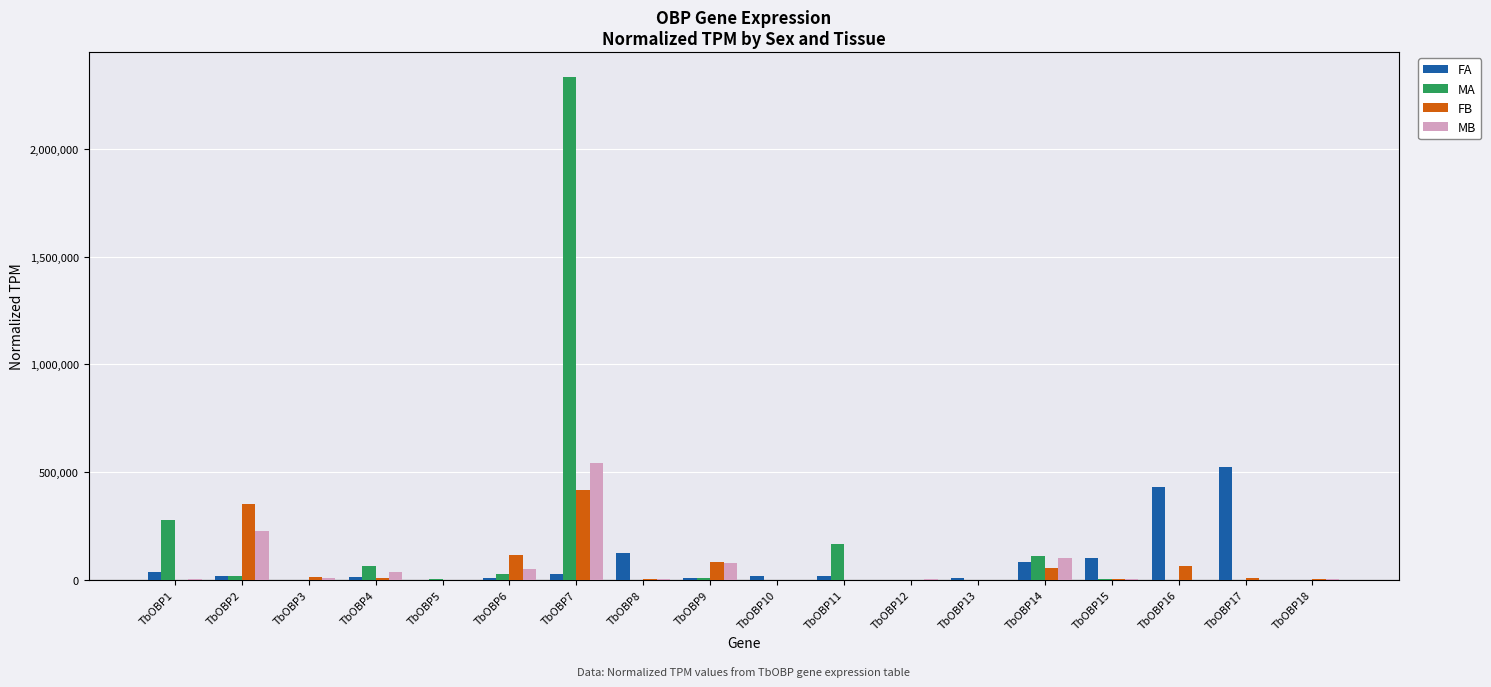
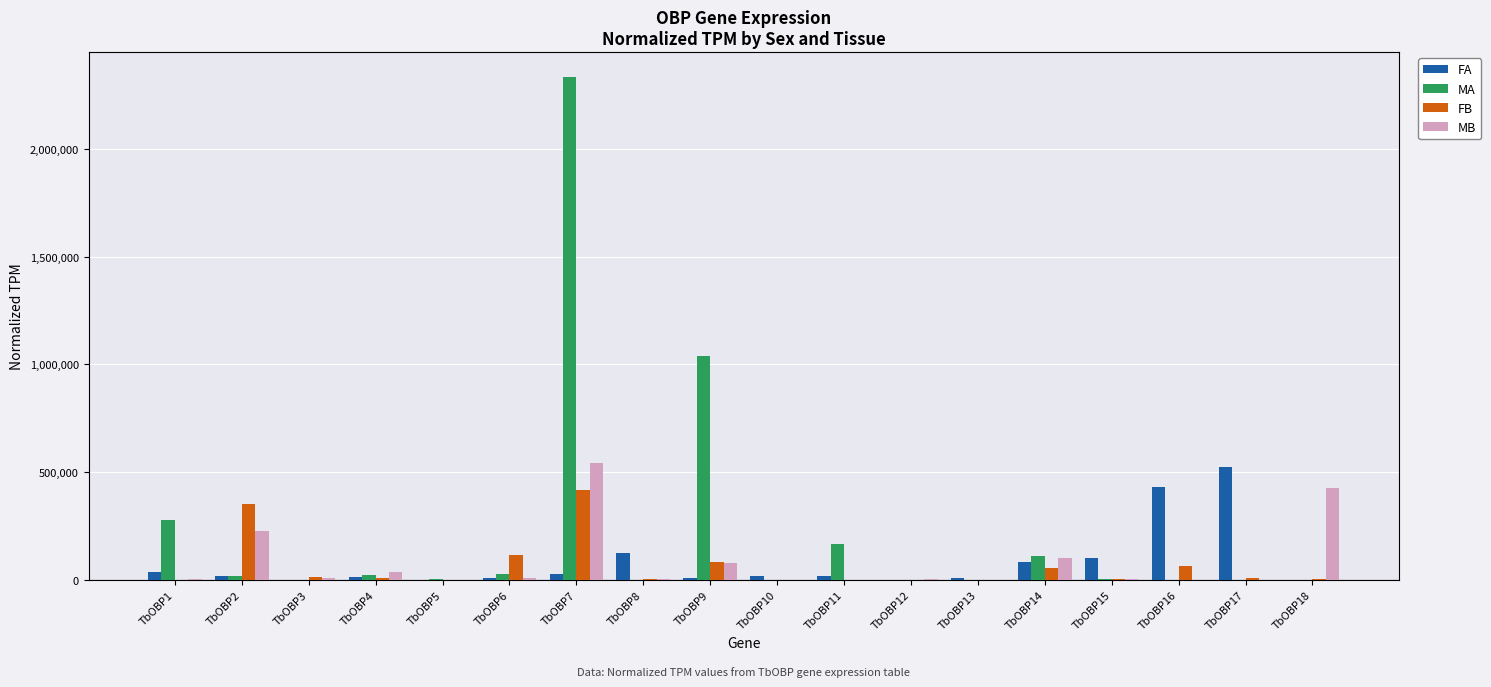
MA, TbOBP4: 60,000 -> 30,000
MB, TbOBP6: 50,000 -> 10,000
MA, TbOBP9: 10,000 -> 1,040,000
MB, TbOBP18: 10,000 -> 430,000
